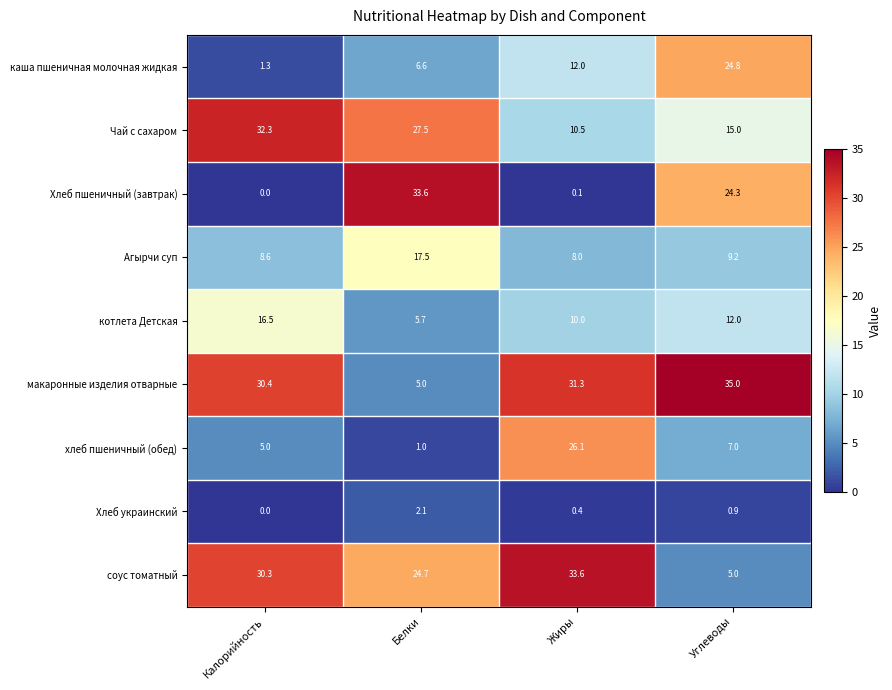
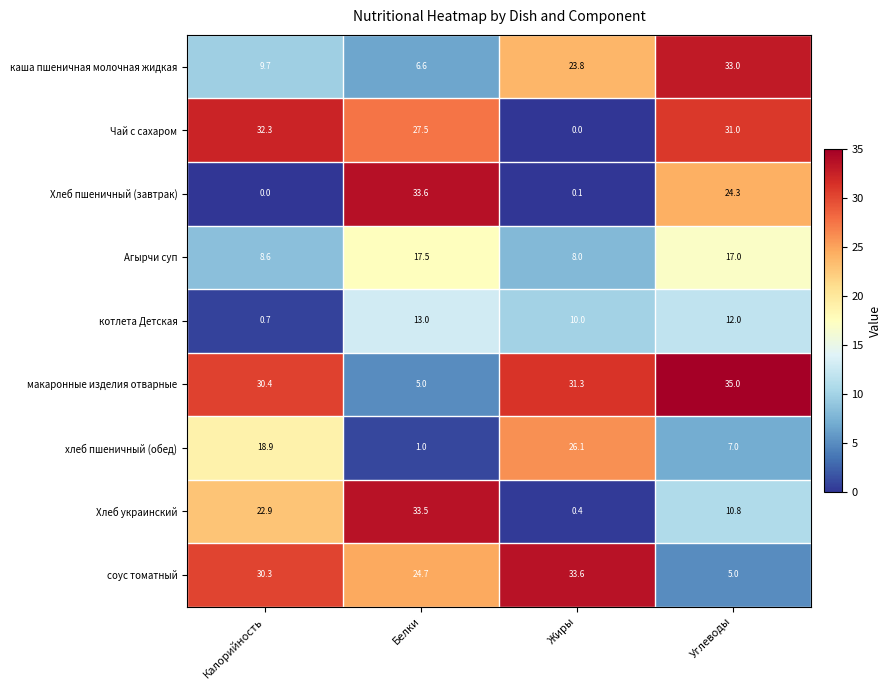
каша пшеничная молочная жидкая, Калорийность: 1.3 -> 9.7
каша пшеничная молочная жидкая, Жиры: 12.0 -> 23.8
каша пшеничная молочная жидкая, Углеводы: 24.8 -> 33.0
Чай с сахаром, Жиры: 10.5 -> 0.0
Чай с сахаром, Углеводы: 15.0 -> 31.0
Агырчи суп, Углеводы: 9.2 -> 17.0
котлета Детская, Калорийность: 16.5 -> 0.7
котлета Детская, Белки: 5.7 -> 13.0
хлеб пшеничный (обед), Калорийность: 5.0 -> 18.9
Хлеб украинский, Калорийность: 0.0 -> 22.9
Хлеб украинский, Белки: 2.1 -> 33.5
Хлеб украинский, Углеводы: 0.9 -> 10.8
